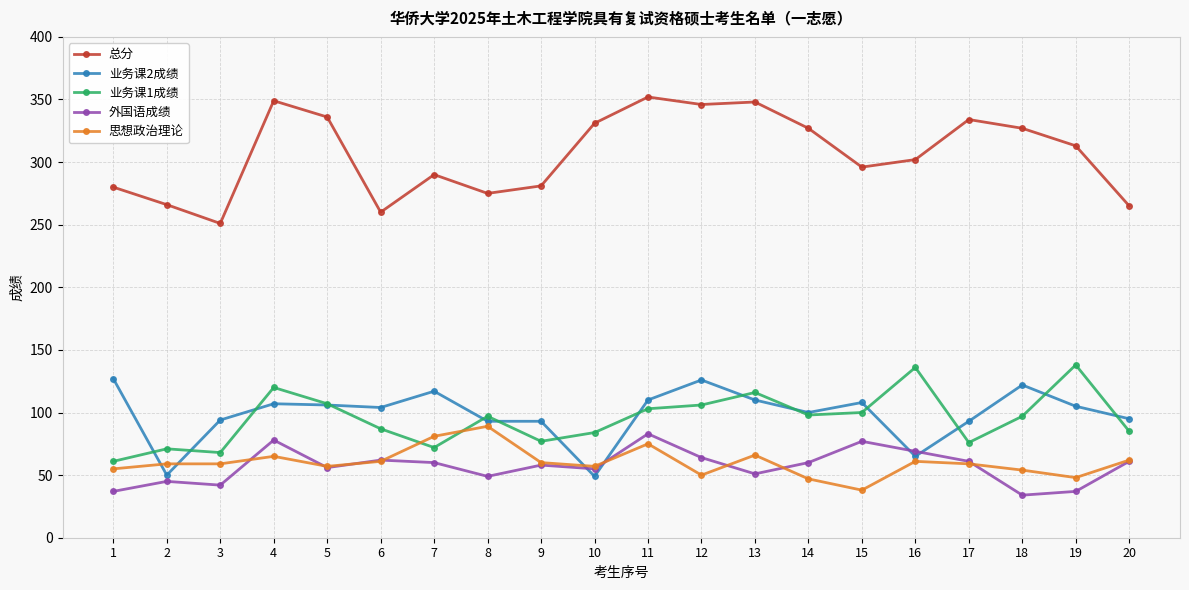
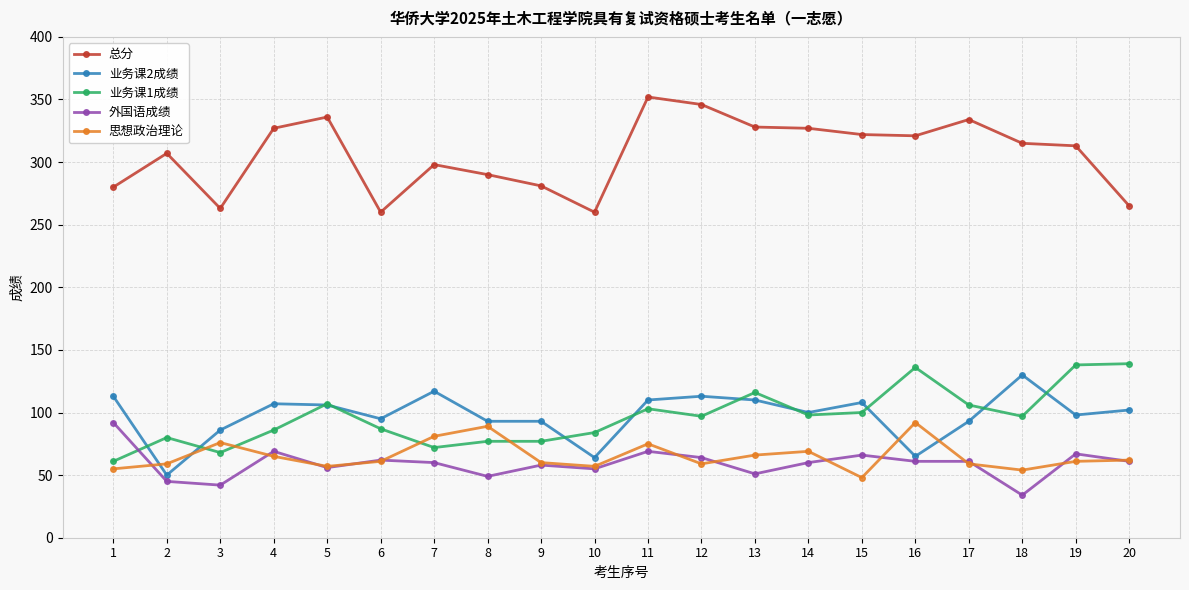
业务课2成绩, 1: 127 -> 113
外国语成绩, 1: 37 -> 92
总分, 2: 266 -> 307
业务课1成绩, 2: 71 -> 80
总分, 3: 251 -> 263
业务课2成绩, 3: 94 -> 86
思想政治理论, 3: 59 -> 76
总分, 4: 349 -> 327
业务课1成绩, 4: 120 -> 86
外国语成绩, 4: 78 -> 69
业务课2成绩, 6: 104 -> 95
总分, 7: 290 -> 298
总分, 8: 275 -> 290
业务课1成绩, 8: 97 -> 77
总分, 10: 331 -> 260
业务课2成绩, 10: 49 -> 64
外国语成绩, 11: 83 -> 69
业务课2成绩, 12: 126 -> 113
业务课1成绩, 12: 106 -> 97
思想政治理论, 12: 50 -> 59
总分, 13: 348 -> 328
思想政治理论, 14: 47 -> 69
总分, 15: 296 -> 322
外国语成绩, 15: 77 -> 66
思想政治理论, 15: 38 -> 48
总分, 16: 302 -> 321
外国语成绩, 16: 69 -> 61
思想政治理论, 16: 61 -> 92
业务课1成绩, 17: 76 -> 106
总分, 18: 327 -> 315
业务课2成绩, 18: 122 -> 130
业务课2成绩, 19: 105 -> 98
外国语成绩, 19: 37 -> 67
思想政治理论, 19: 48 -> 61
业务课2成绩, 20: 95 -> 102
业务课1成绩, 20: 85 -> 139
